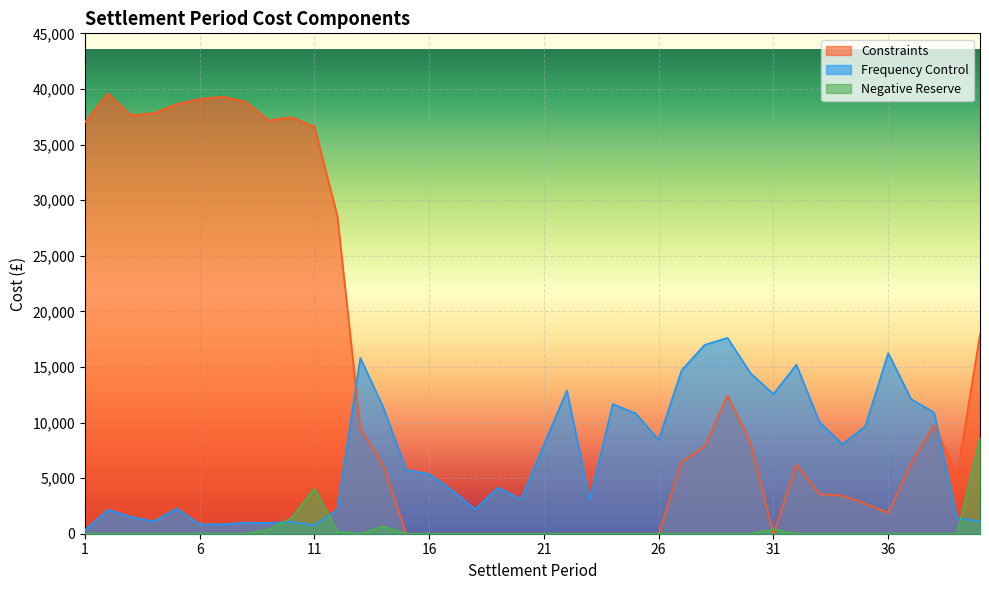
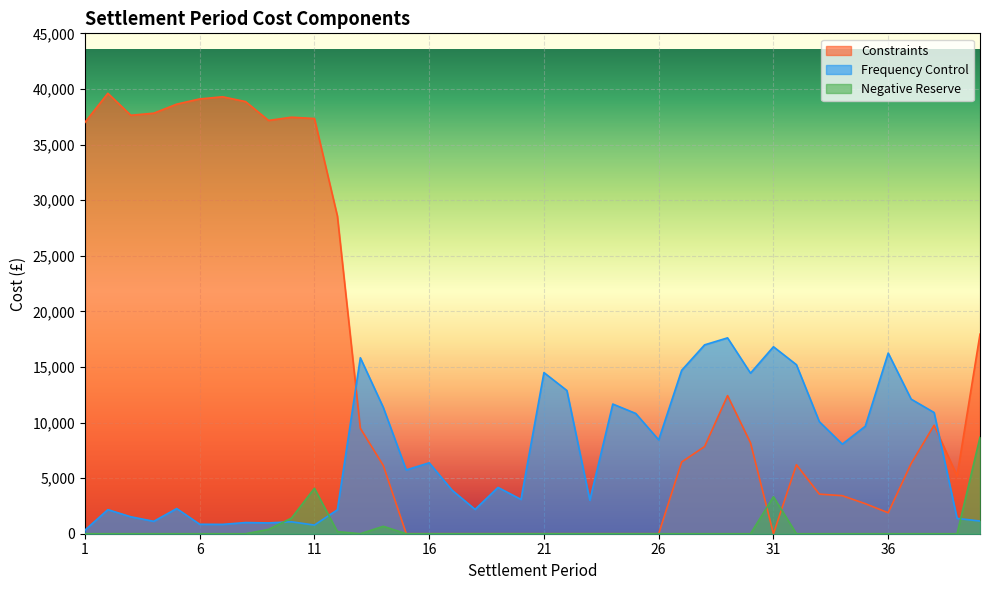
Constraints, 11: 36,600 -> 37,300
Frequency Control, 16: 5,400 -> 6,400
Frequency Control, 21: 8,000 -> 14,500
Frequency Control, 31: 12,600 -> 16,800
Negative Reserve, 31: 400 -> 3,300
